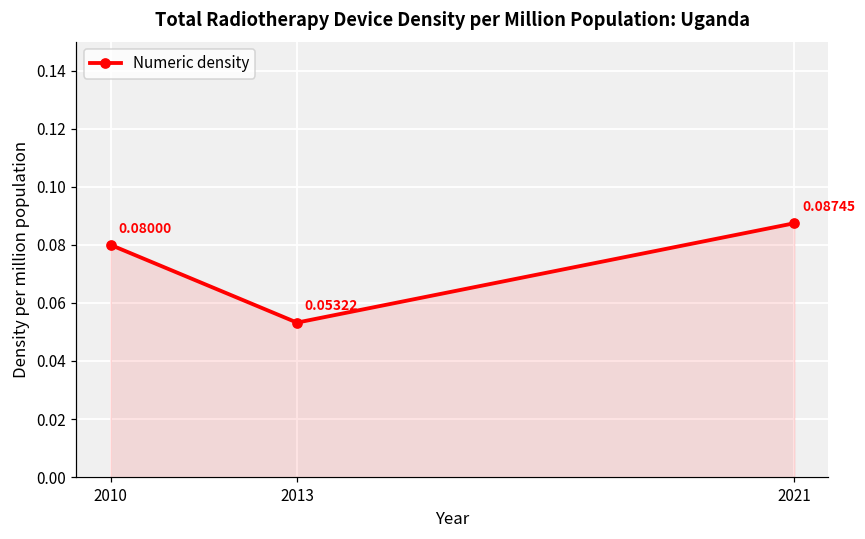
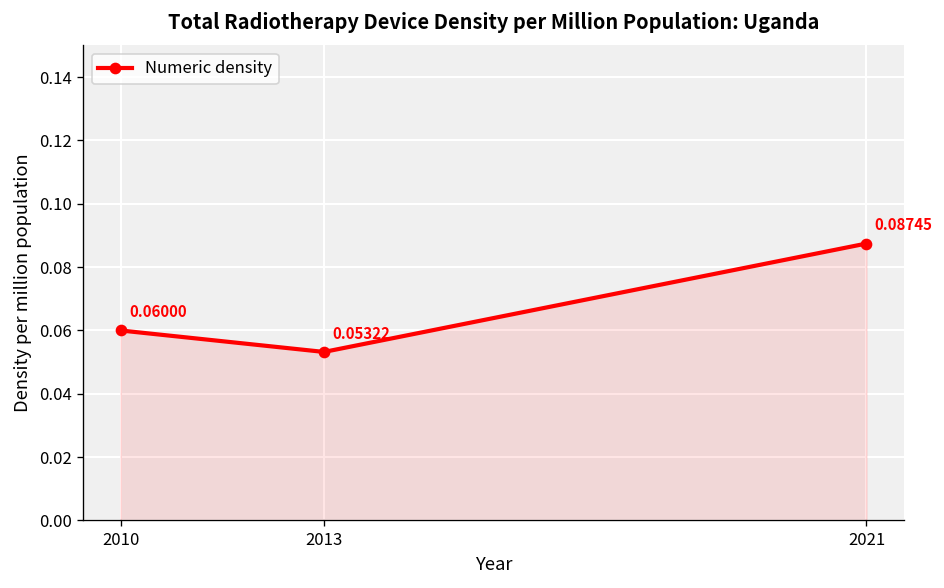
2010: 0.08000 -> 0.06000
